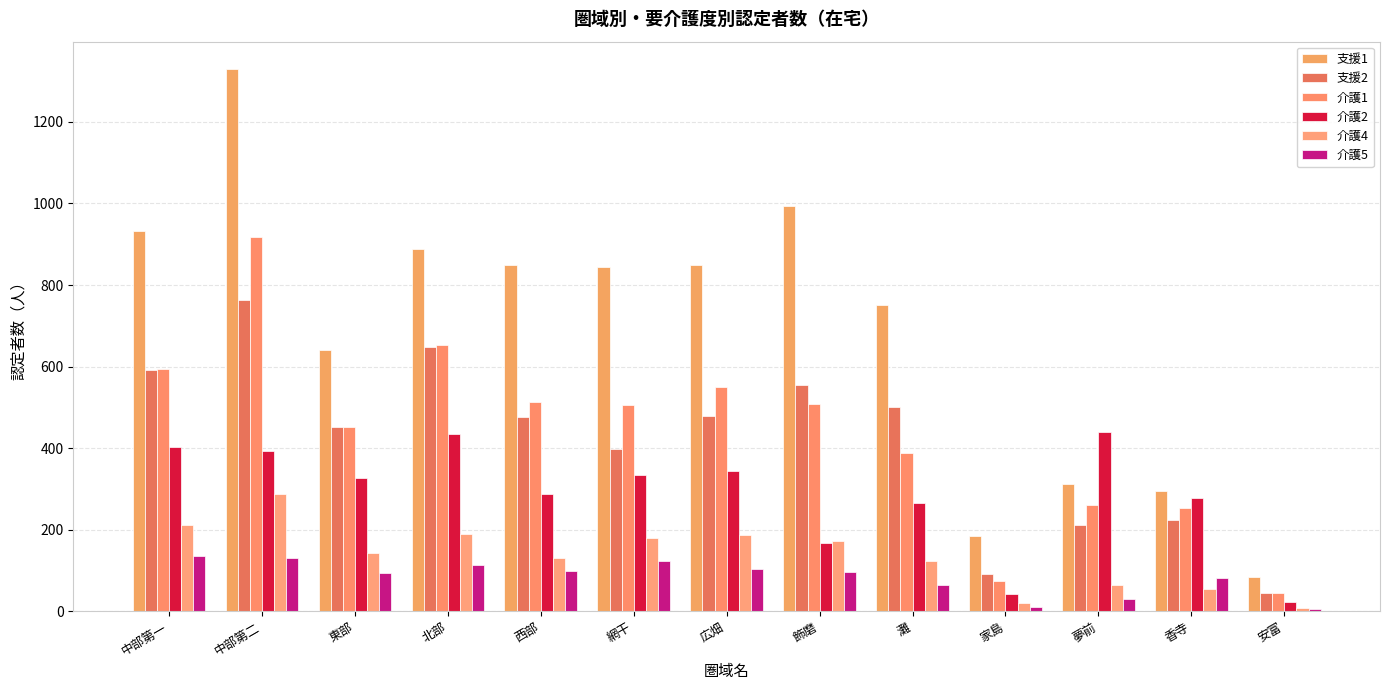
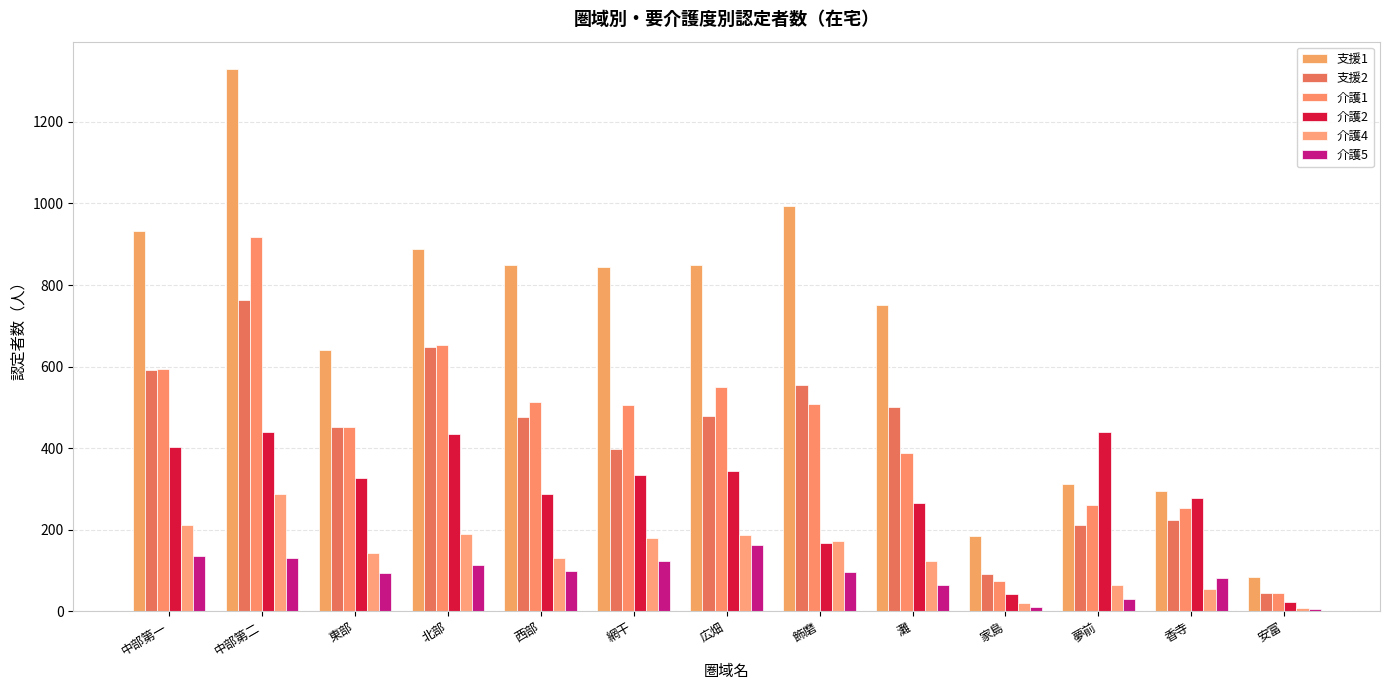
介護2, 中部第二: 390 -> 440
介護5, 広畑: 100 -> 160
